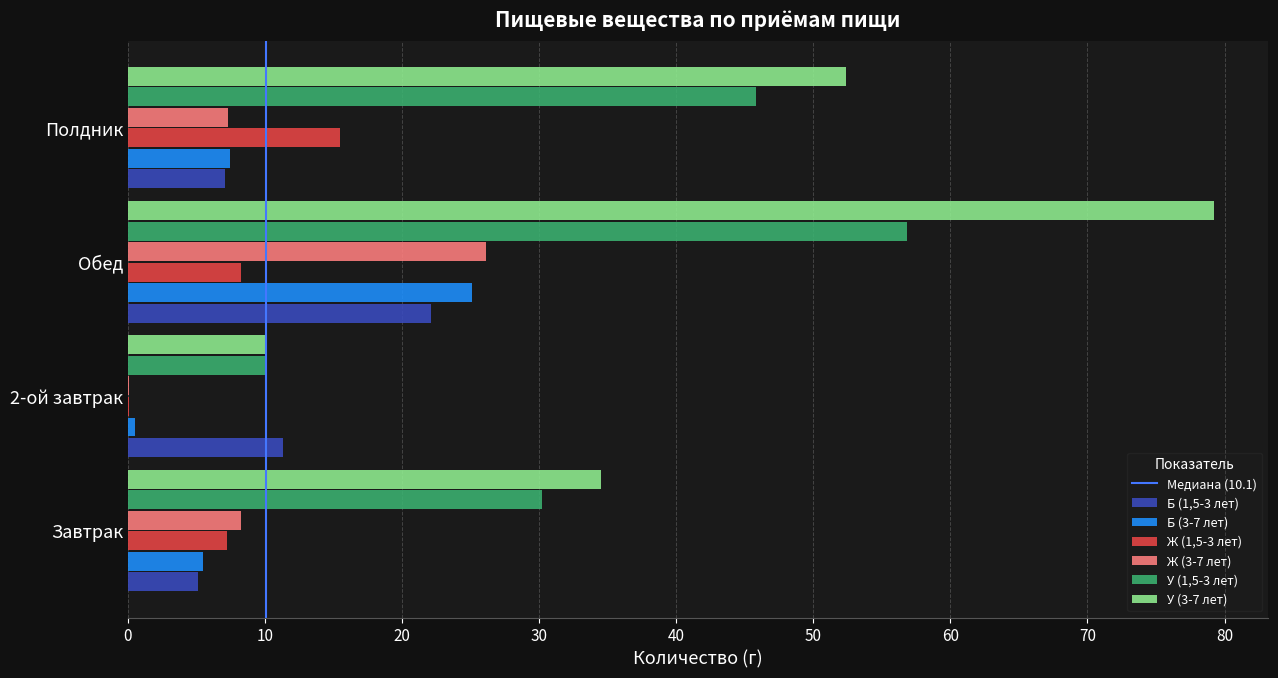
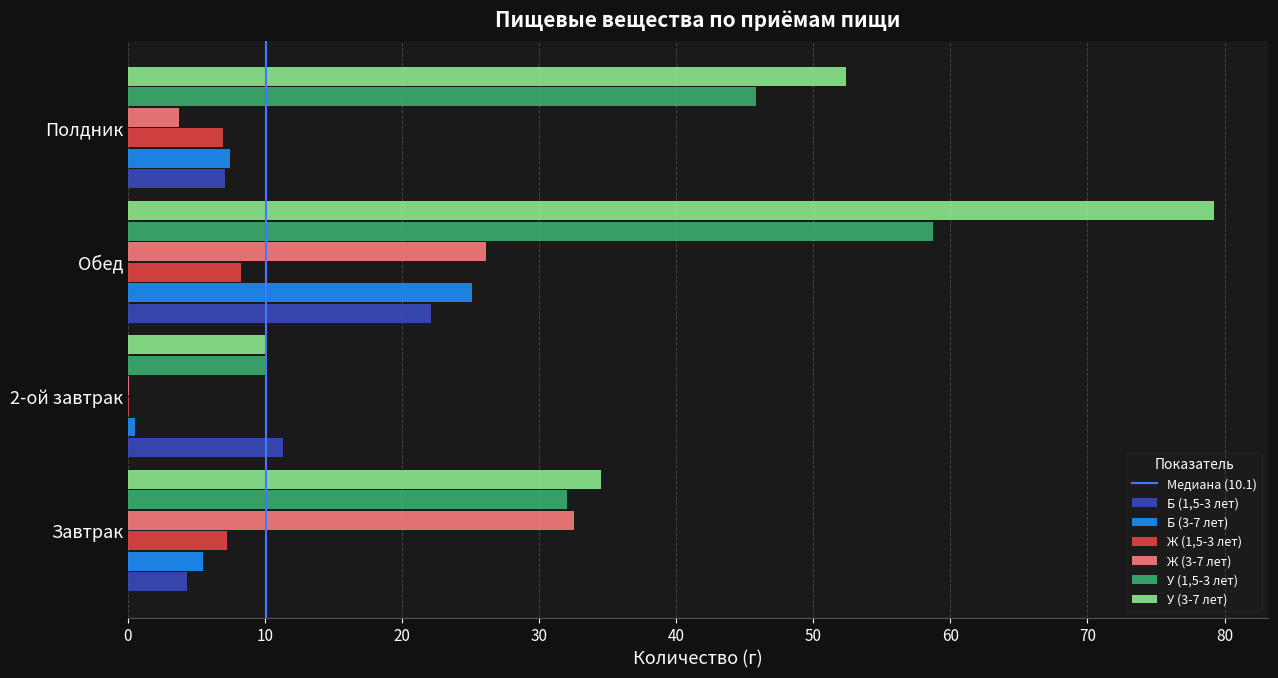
Ж (3-7 лет), Полдник: 7.3 -> 3.7
Ж (1,5-3 лет), Полдник: 15.5 -> 7.0
У (1,5-3 лет), Обед: 56.8 -> 58.8
У (1,5-3 лет), Завтрак: 30.2 -> 32.0
Ж (3-7 лет), Завтрак: 8.3 -> 32.5
Б (1,5-3 лет), Завтрак: 5.1 -> 4.3
